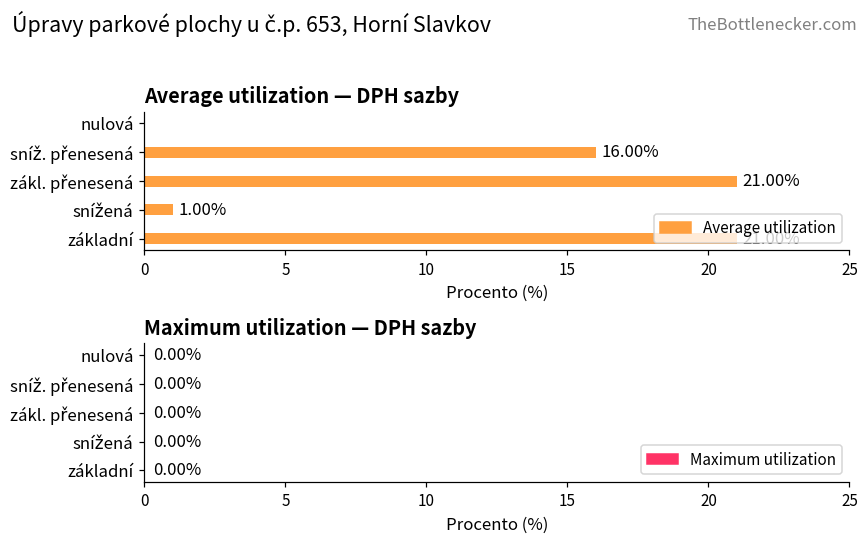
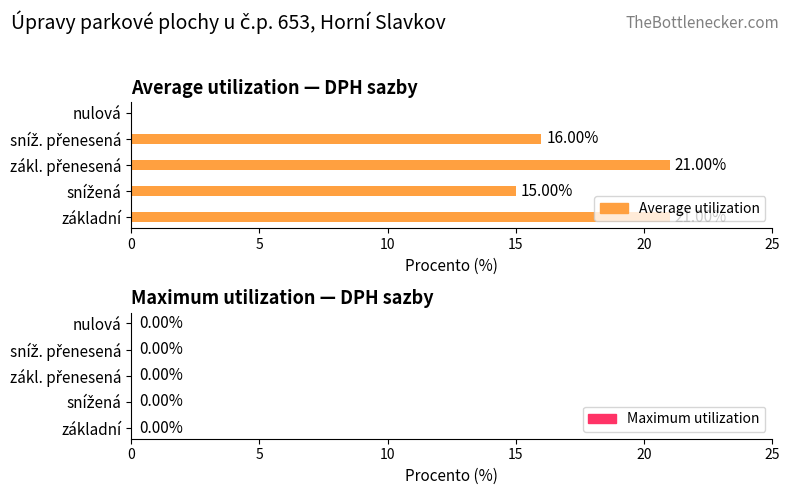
Average utilization — DPH sazby, snížená: 1.00% -> 15.00%
